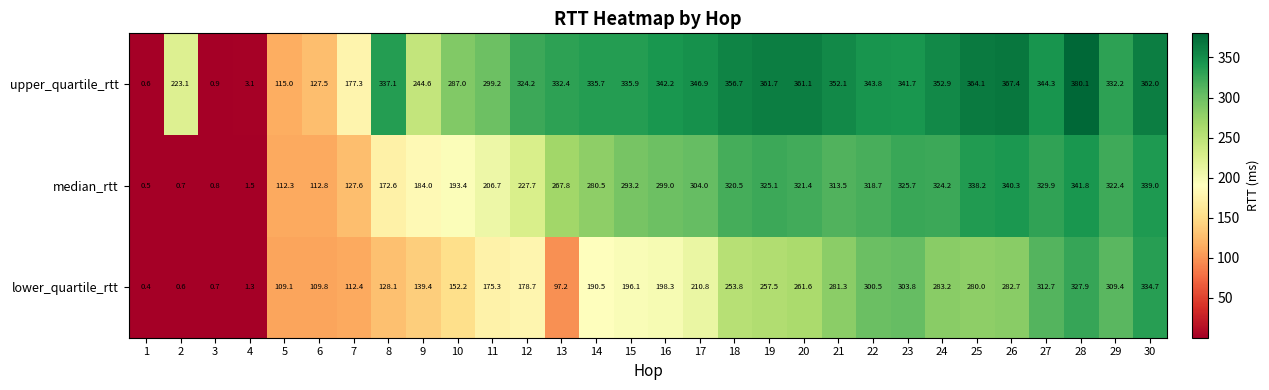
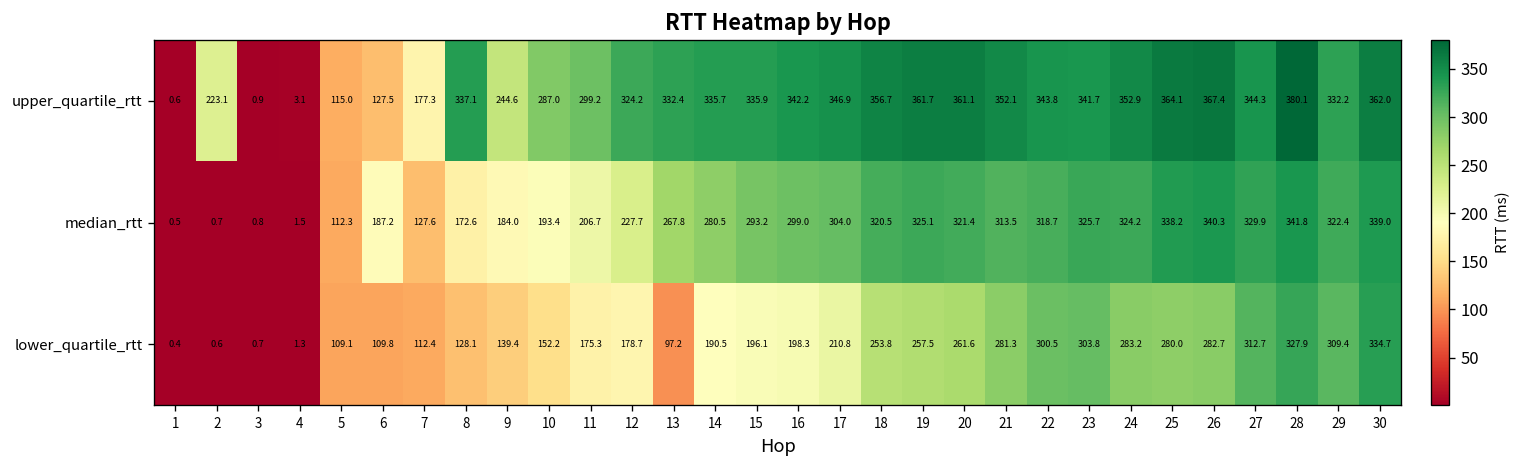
median_rtt, 6: 112.8 -> 187.2
